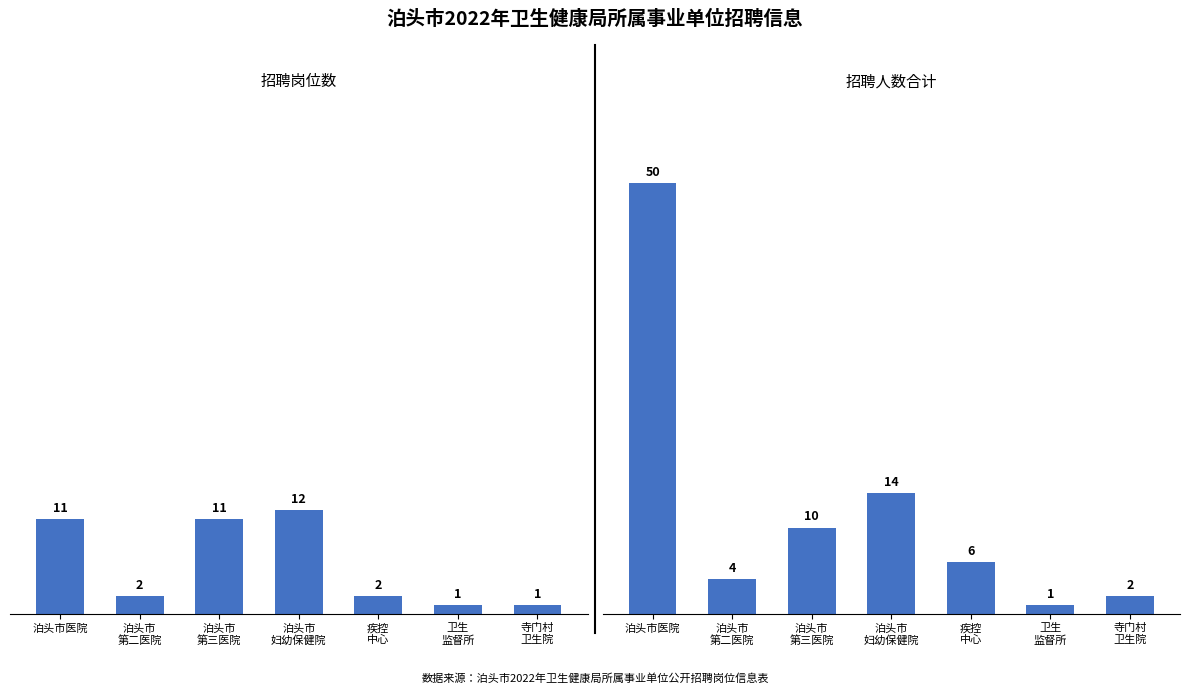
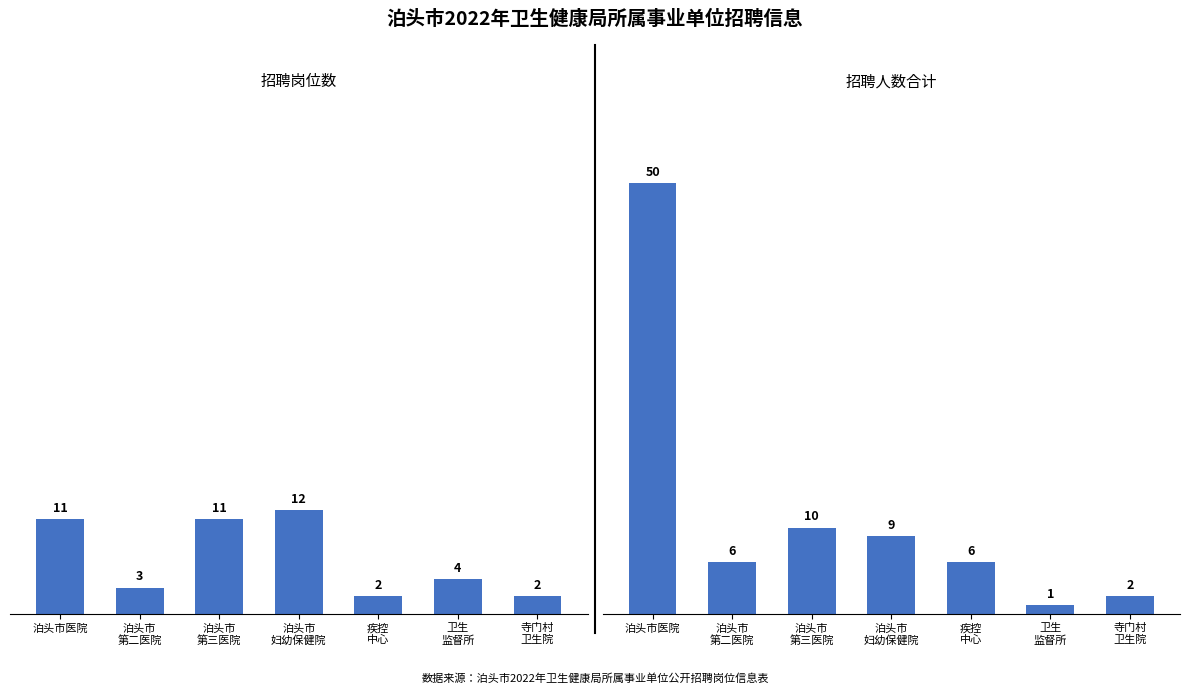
招聘岗位数, 泊头市 第二医院: 2 -> 3
招聘岗位数, 卫生 监督所: 1 -> 4
招聘岗位数, 寺门村 卫生院: 1 -> 2
招聘人数合计, 泊头市 第二医院: 4 -> 6
招聘人数合计, 泊头市 妇幼保健院: 14 -> 9
